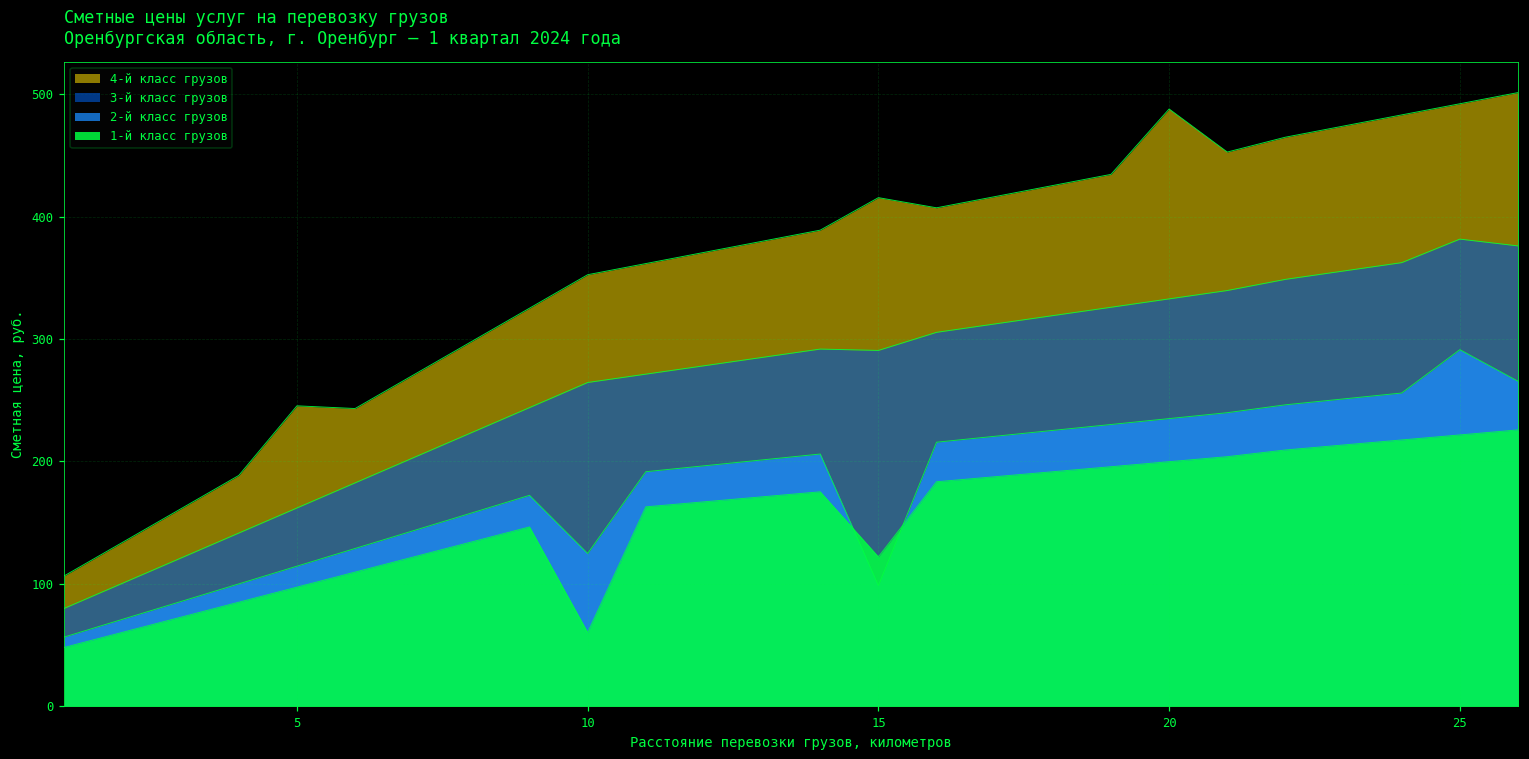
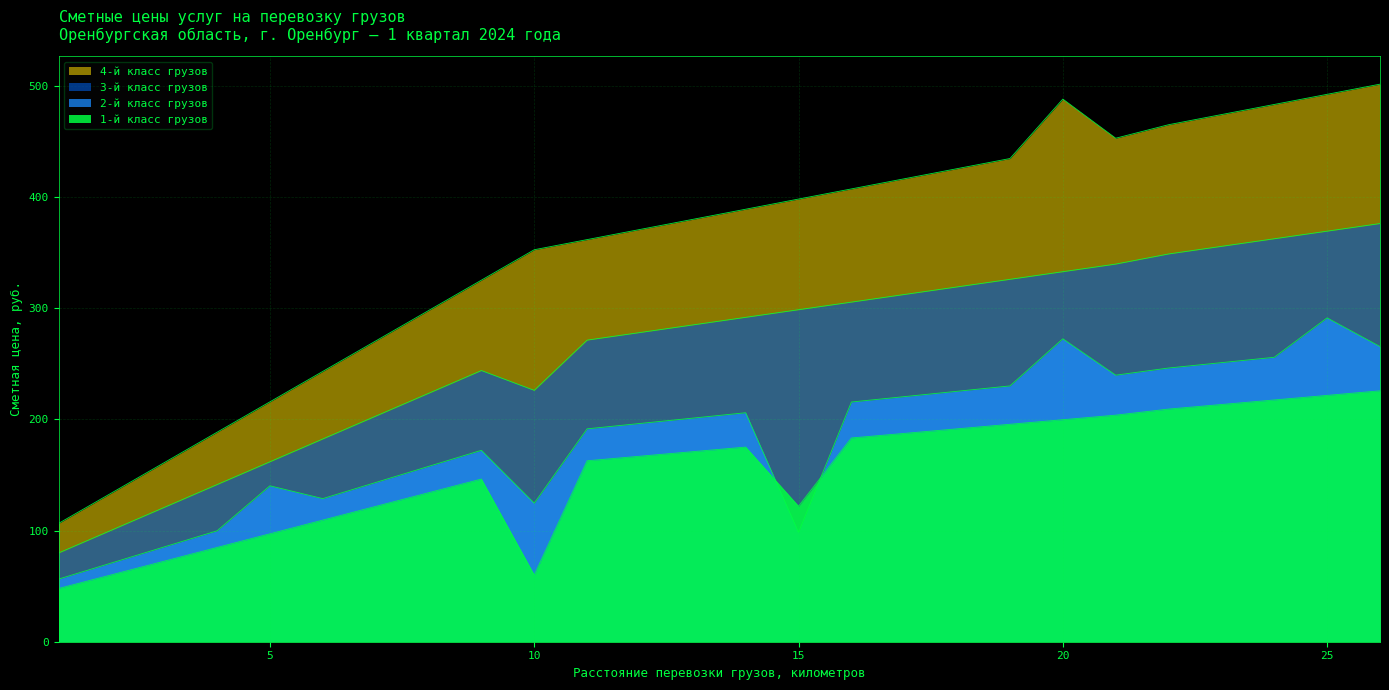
4-й класс грузов, 5: 245 -> 216
2-й класс грузов, 5: 114 -> 140
3-й класс грузов, 10: 264 -> 226
4-й класс грузов, 15: 415 -> 398
3-й класс грузов, 15: 291 -> 299
2-й класс грузов, 20: 235 -> 272
3-й класс грузов, 25: 382 -> 369
